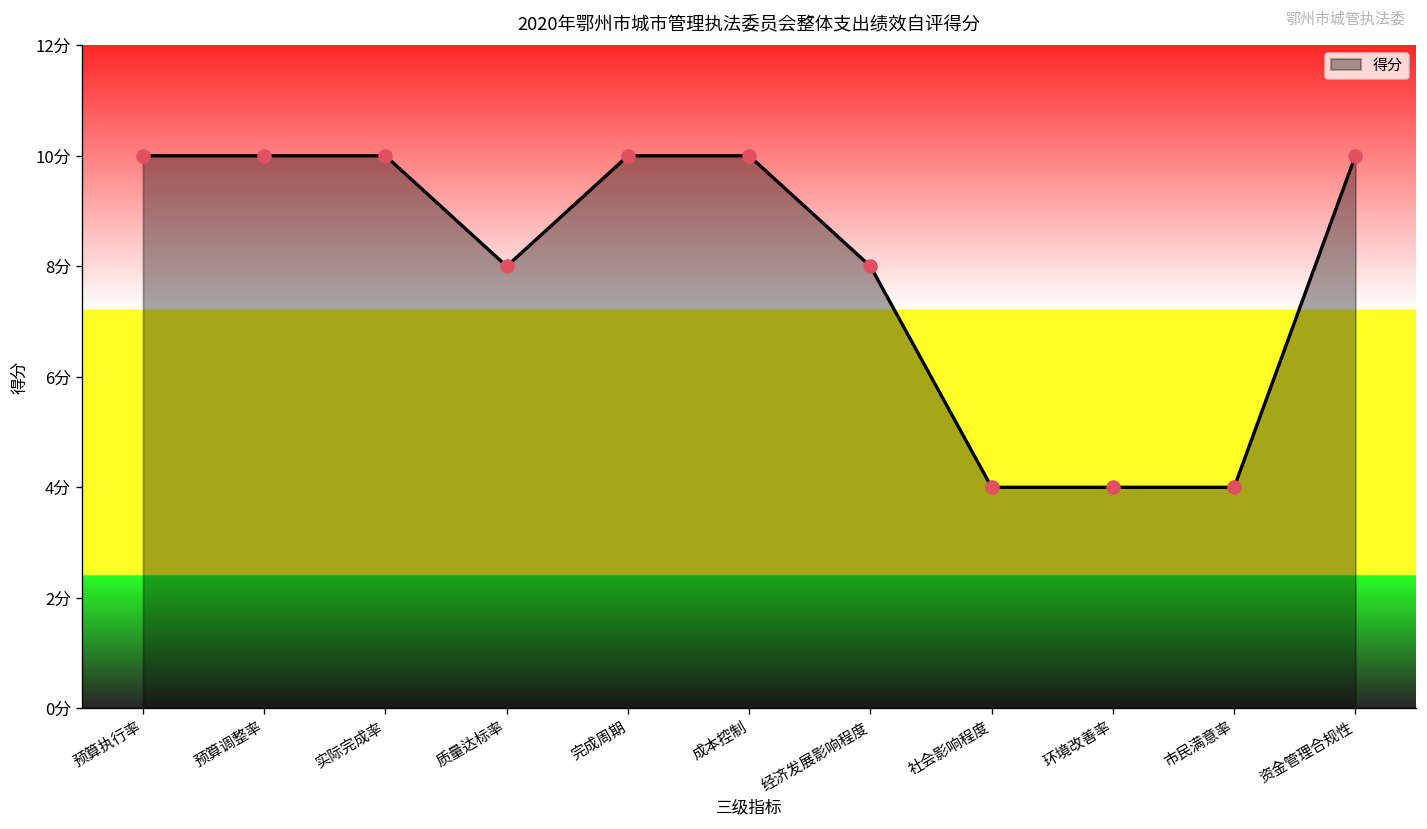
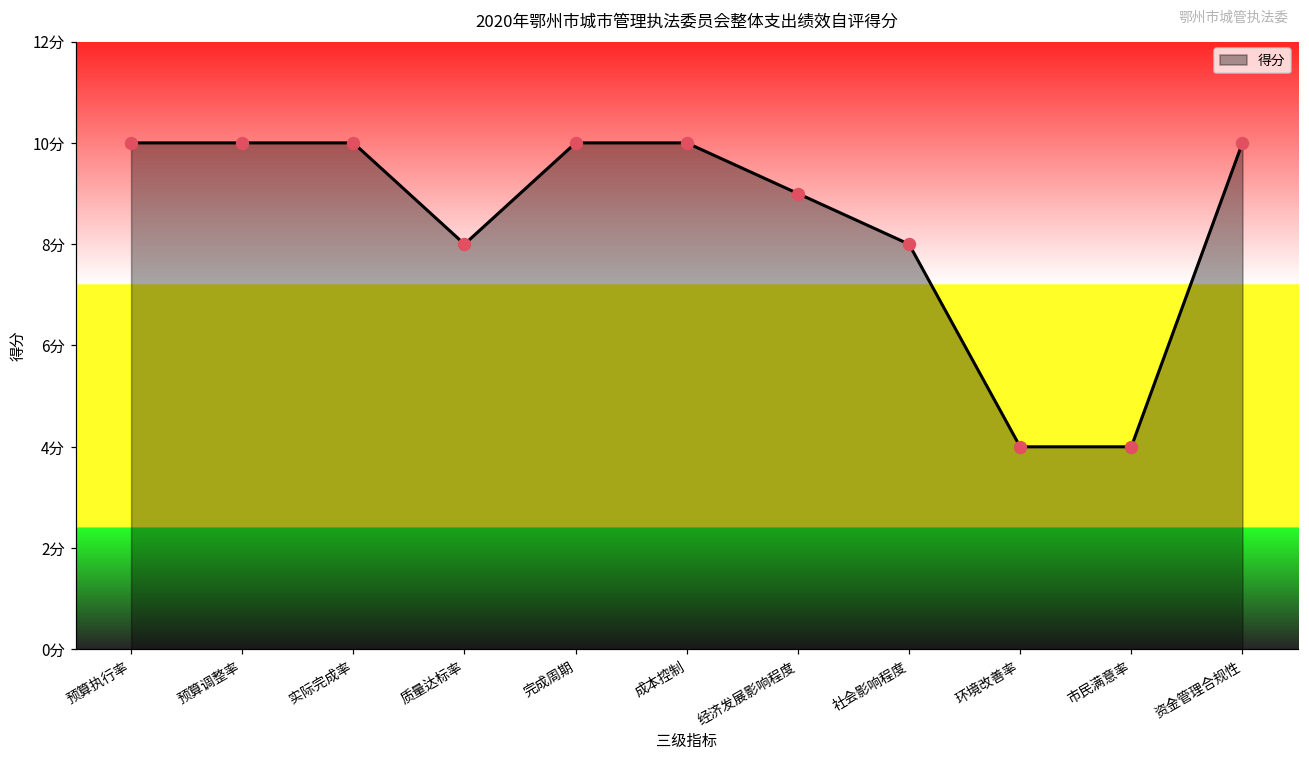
经济发展影响程度: 8分 -> 9分
社会影响程度: 4分 -> 8分
